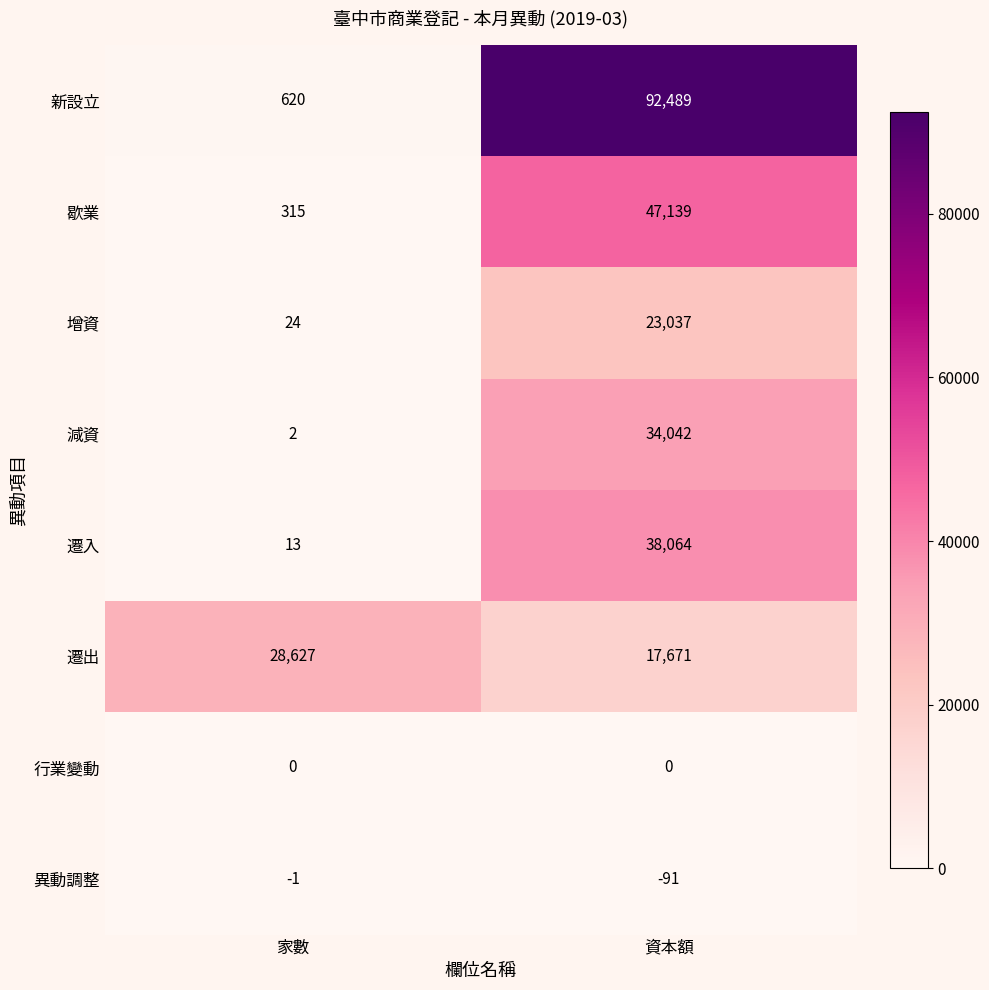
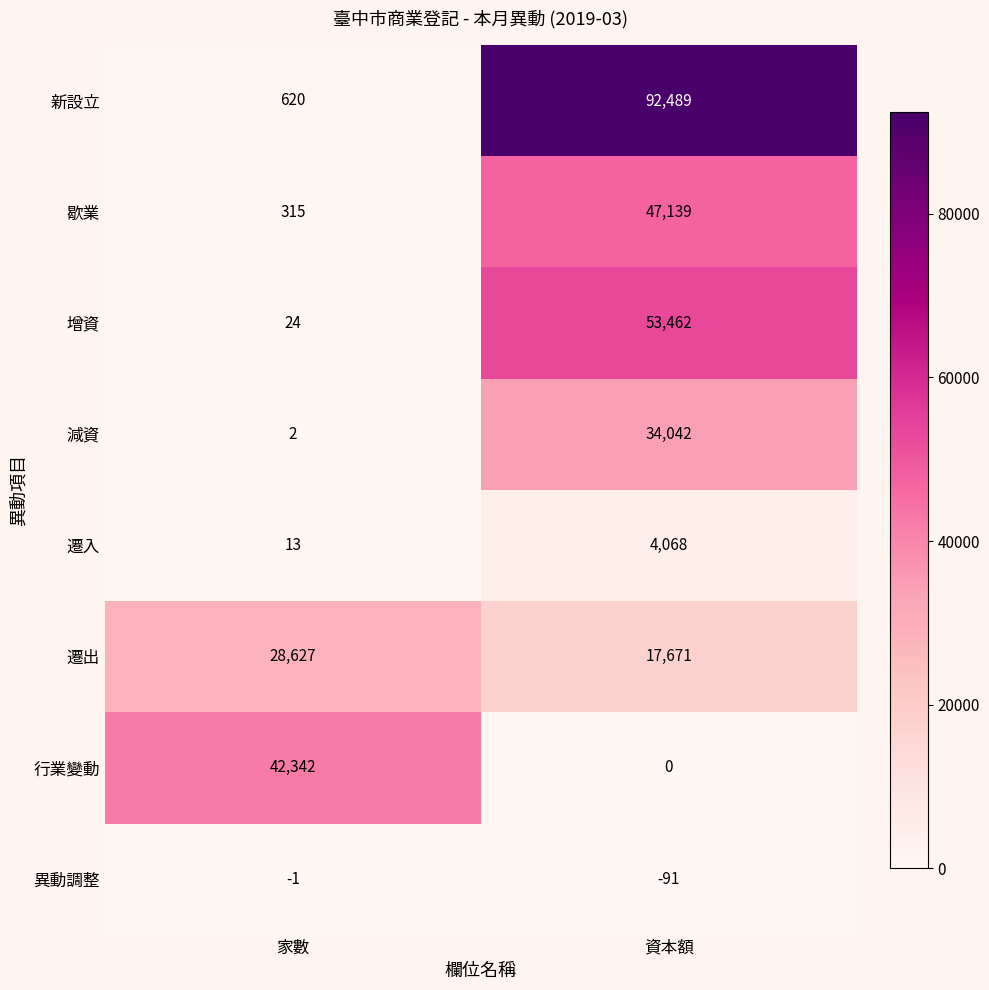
增資, 資本額: 23,037 -> 53,462
遷入, 資本額: 38,064 -> 4,068
行業變動, 家數: 0 -> 42,342
